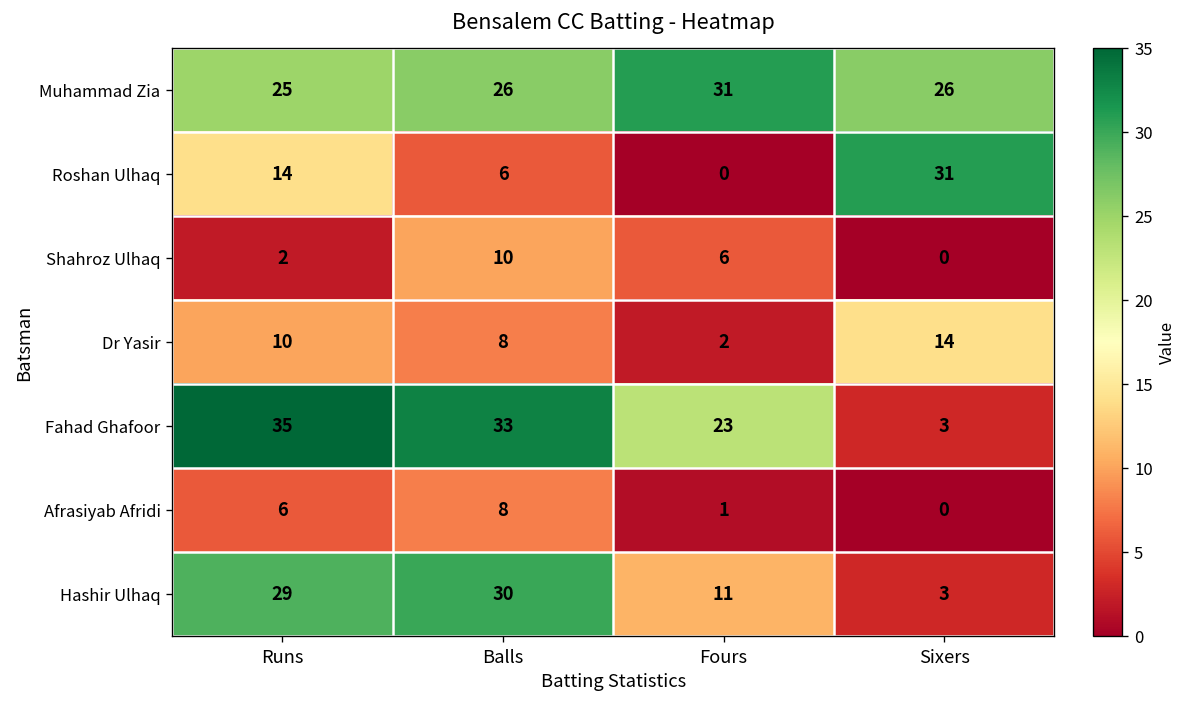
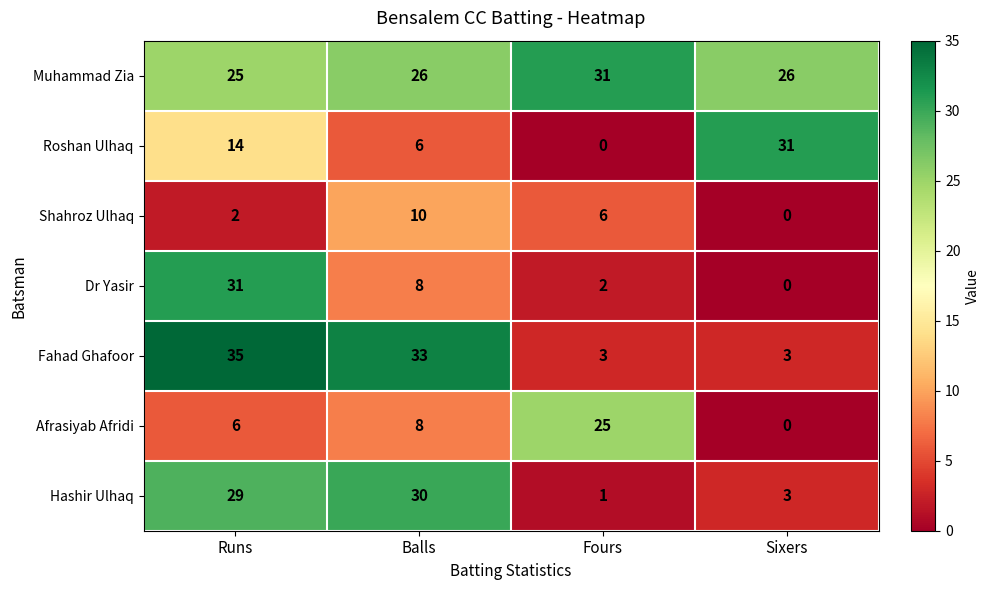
Dr Yasir, Runs: 10 -> 31
Dr Yasir, Sixers: 14 -> 0
Fahad Ghafoor, Fours: 23 -> 3
Afrasiyab Afridi, Fours: 1 -> 25
Hashir Ulhaq, Fours: 11 -> 1
